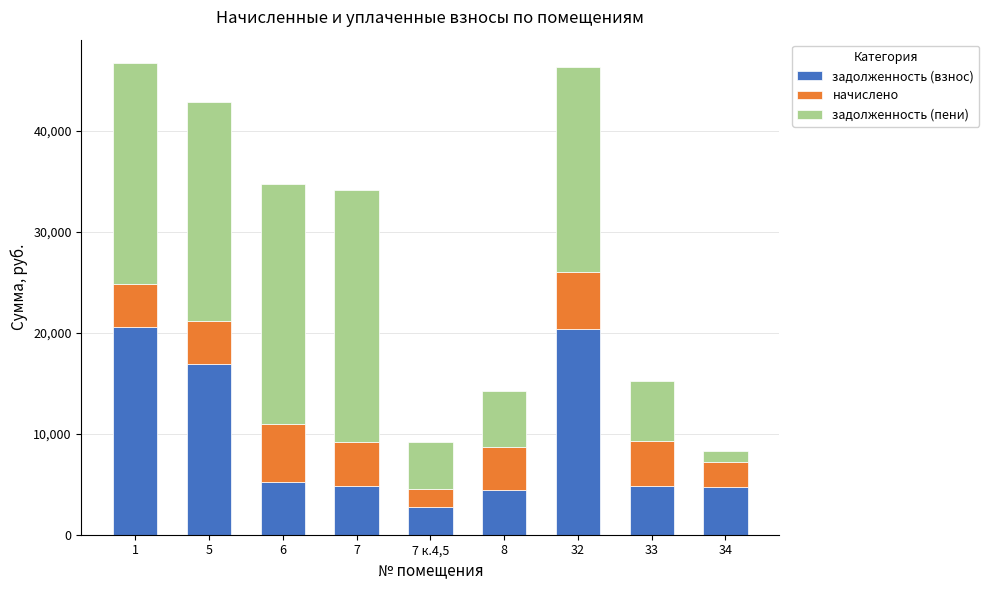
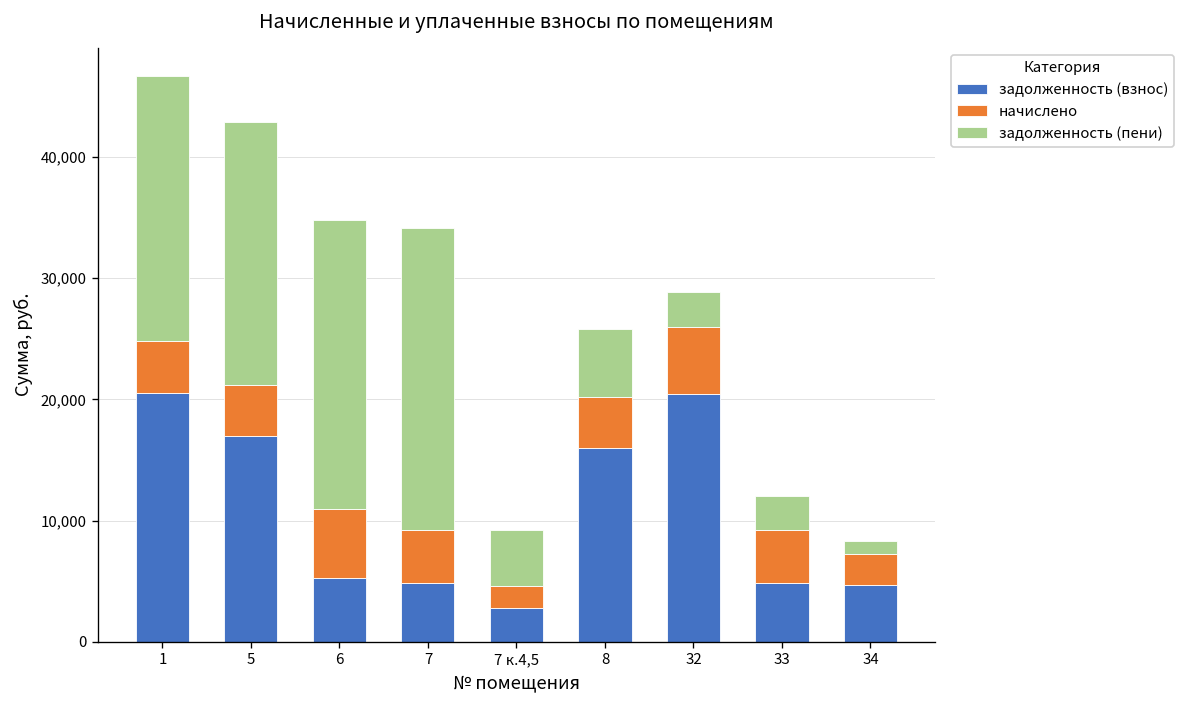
задолженность (взнос), 8: 4,400 -> 16,000
задолженность (пени), 32: 20,400 -> 2,900
задолженность (пени), 33: 6,000 -> 2,800
